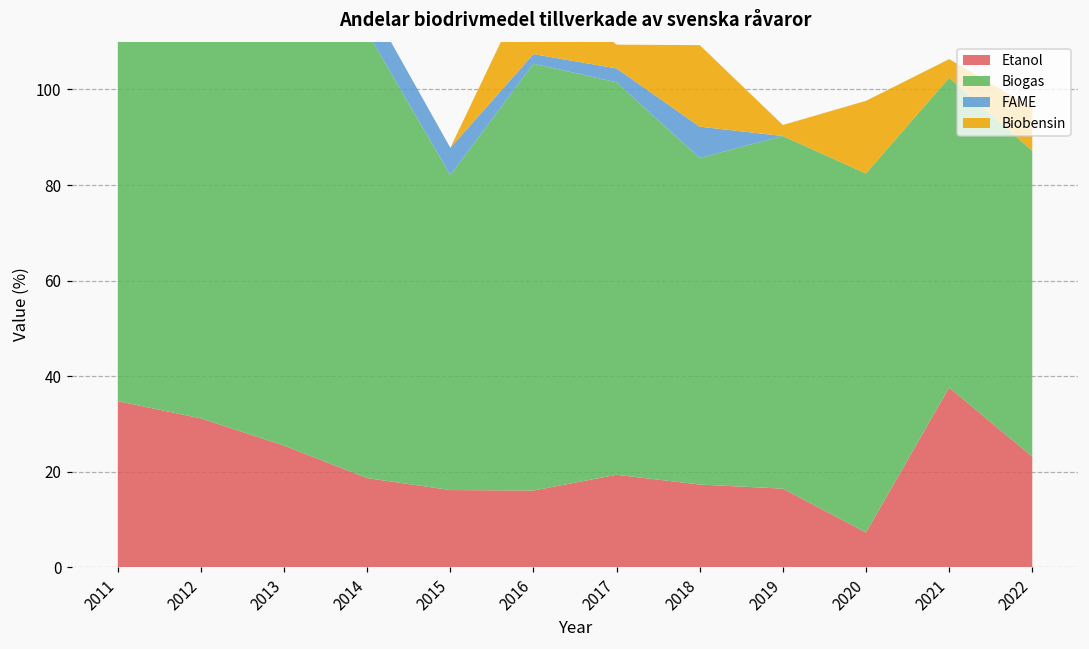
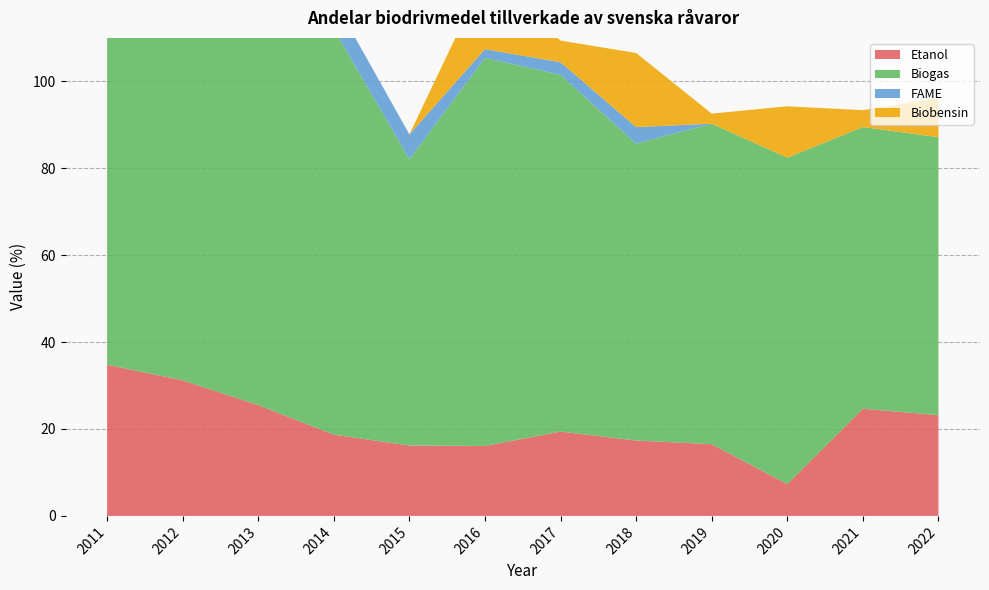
FAME, 2018: 7 -> 4
Biobensin, 2020: 15 -> 12
Etanol, 2021: 38 -> 25
